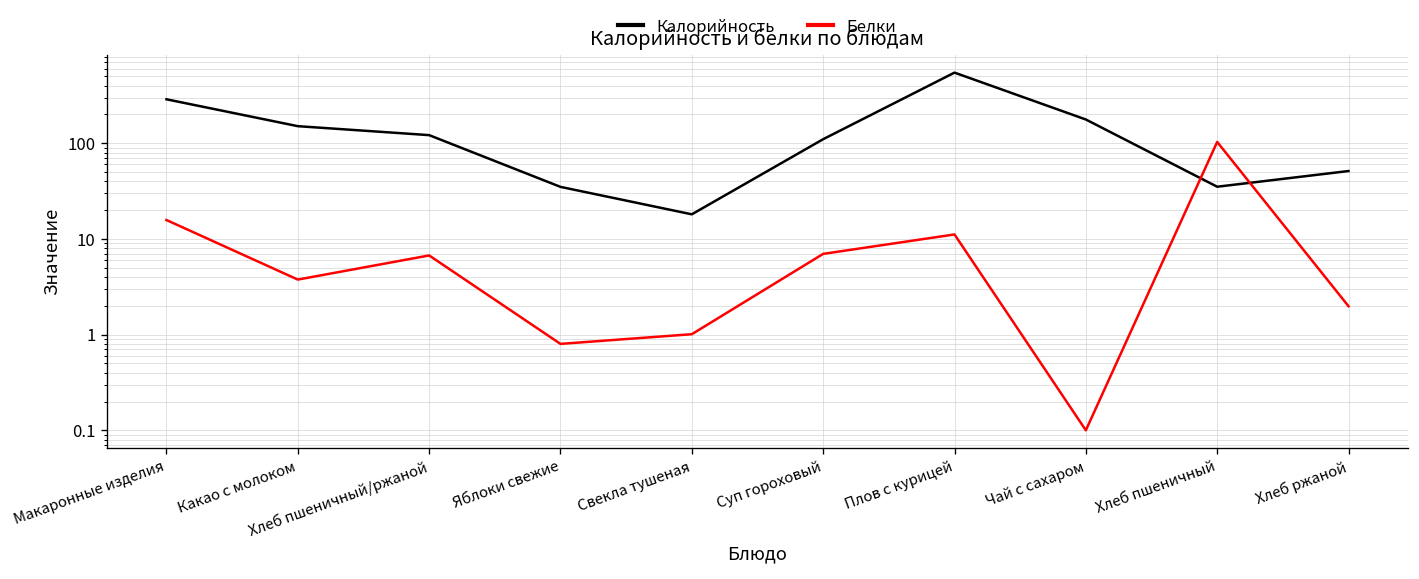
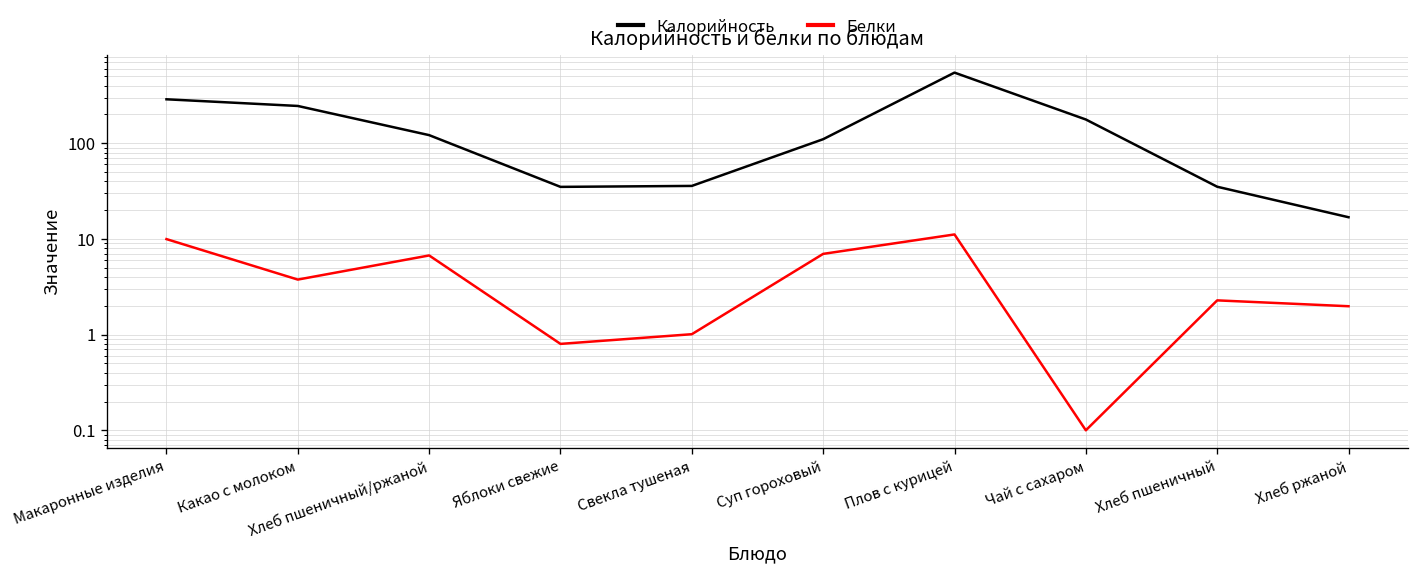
Белки, Макаронные изделия: 16 -> 10
Калорийность, Какао с молоком: 150 -> 250
Калорийность, Свекла тушеная: 18 -> 40
Белки, Хлеб пшеничный: 100 -> 2.3
Калорийность, Хлеб ржаной: 50 -> 17
